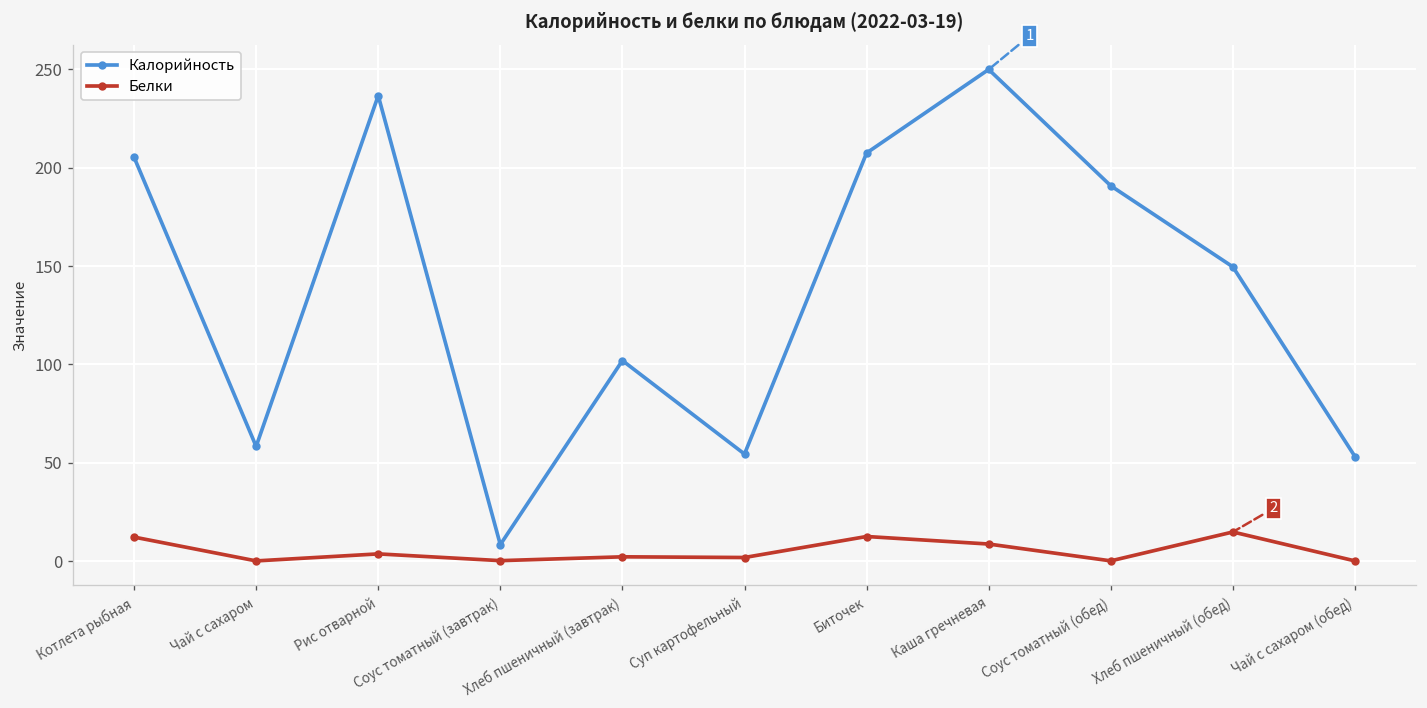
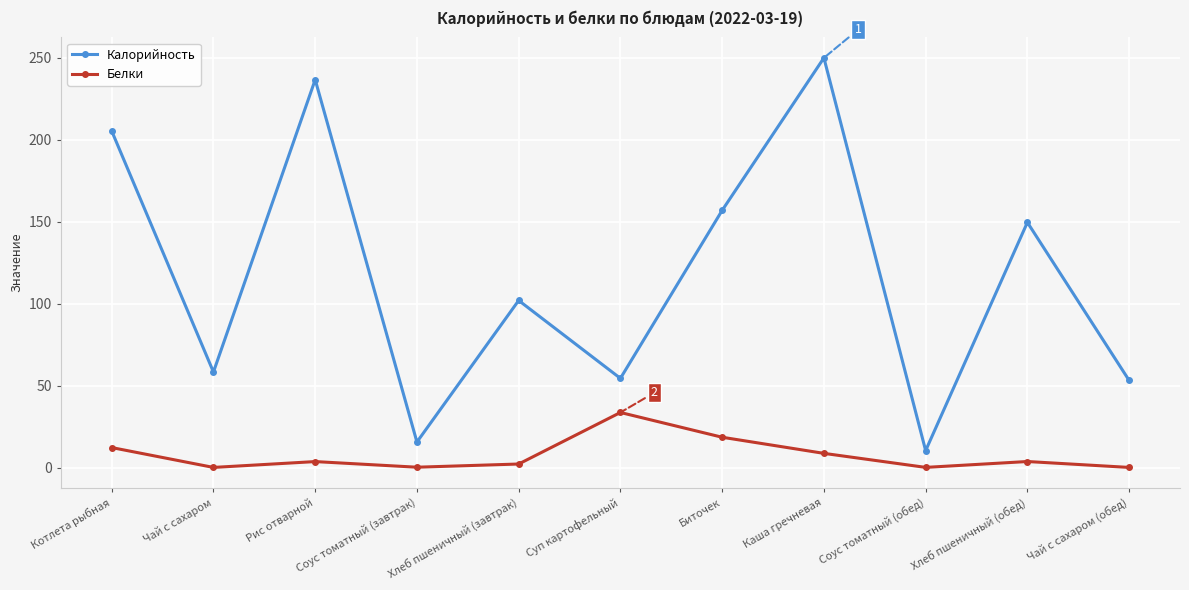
Калорийность, Соус томатный (завтрак): 8 -> 16
Белки, Суп картофельный: 2 -> 34
Калорийность, Биточек: 207 -> 157
Белки, Биточек: 13 -> 19
Калорийность, Соус томатный (обед): 191 -> 10
Белки, Хлеб пшеничный (обед): 15 -> 4
